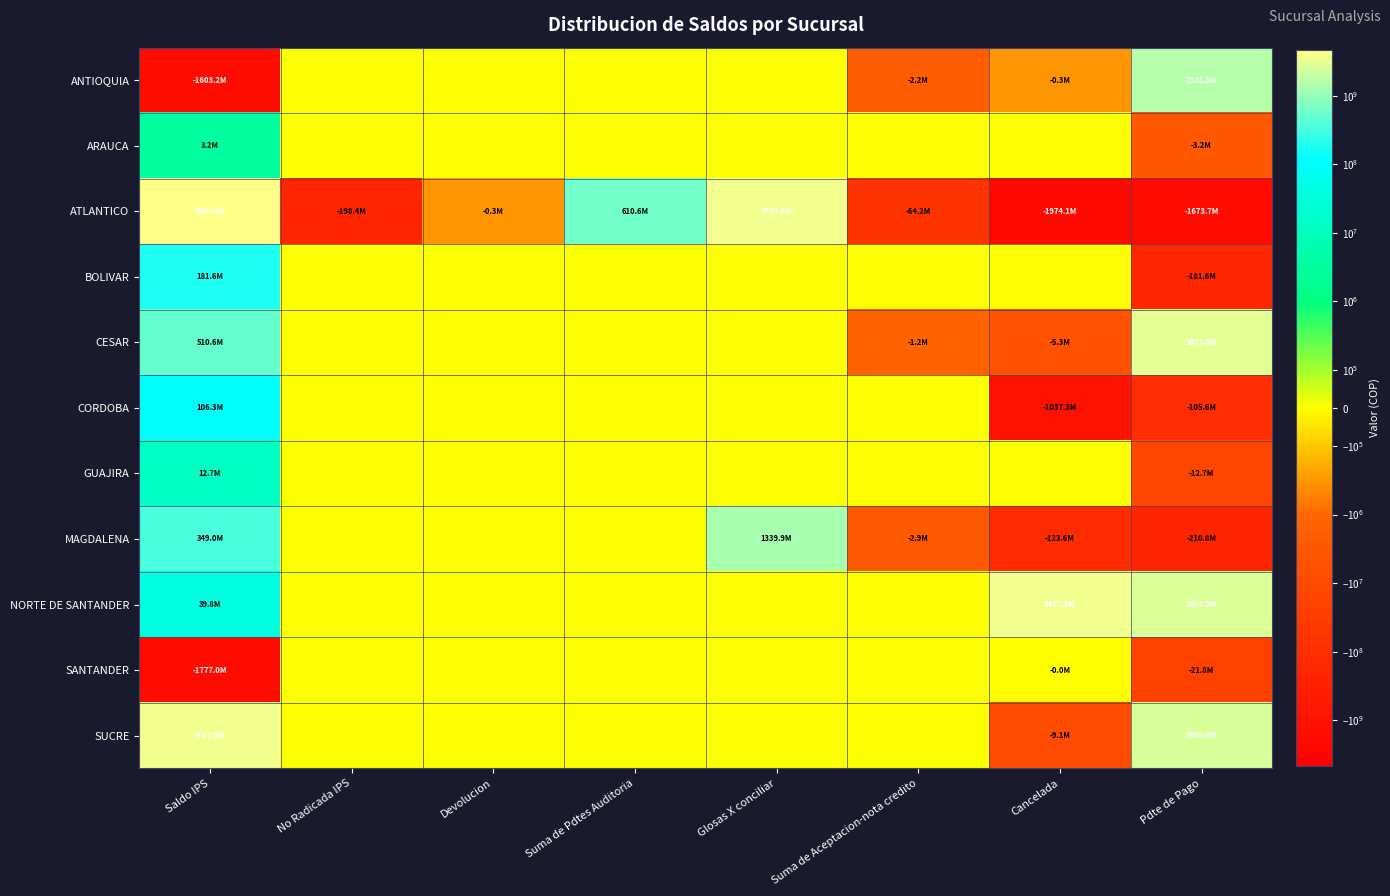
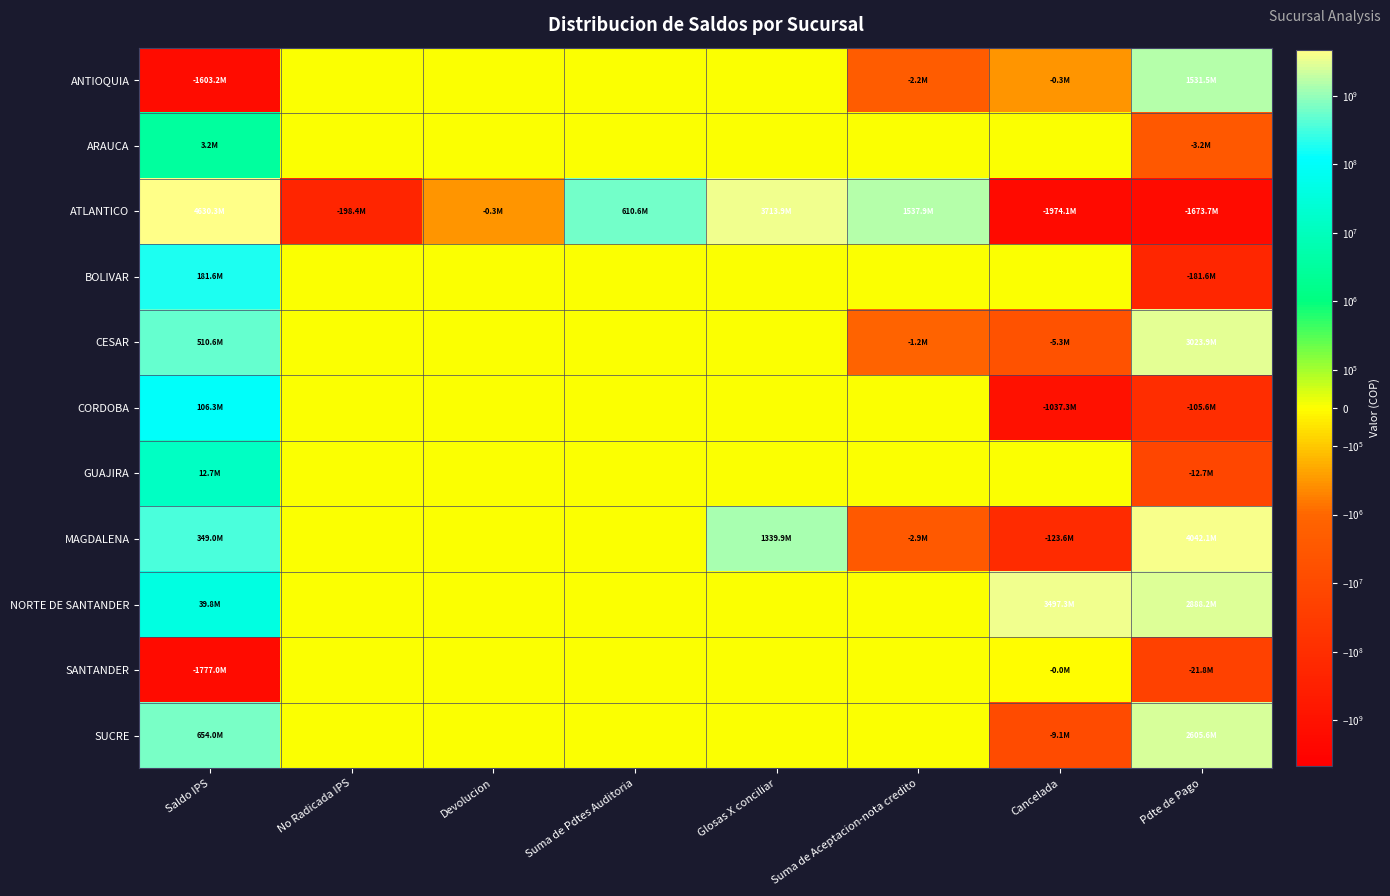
ATLANTICO, Suma de Aceptacion-nota credito: -64.2M -> 1537.9M
MAGDALENA, Pdte de Pago: -210.8M -> 4042.1M
SUCRE, Saldo IPS: 3787.8M -> 654.0M
